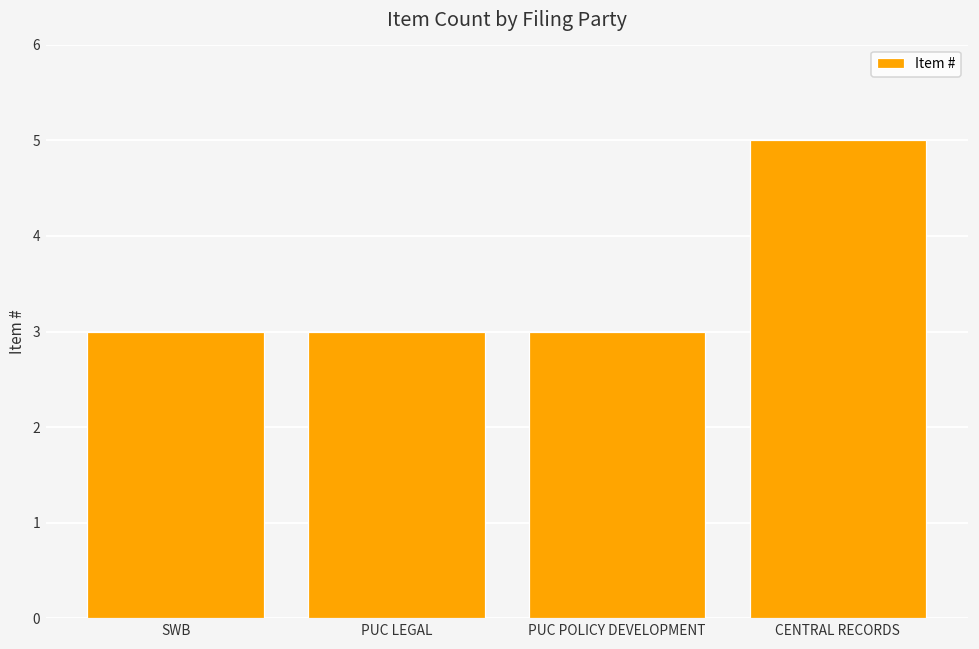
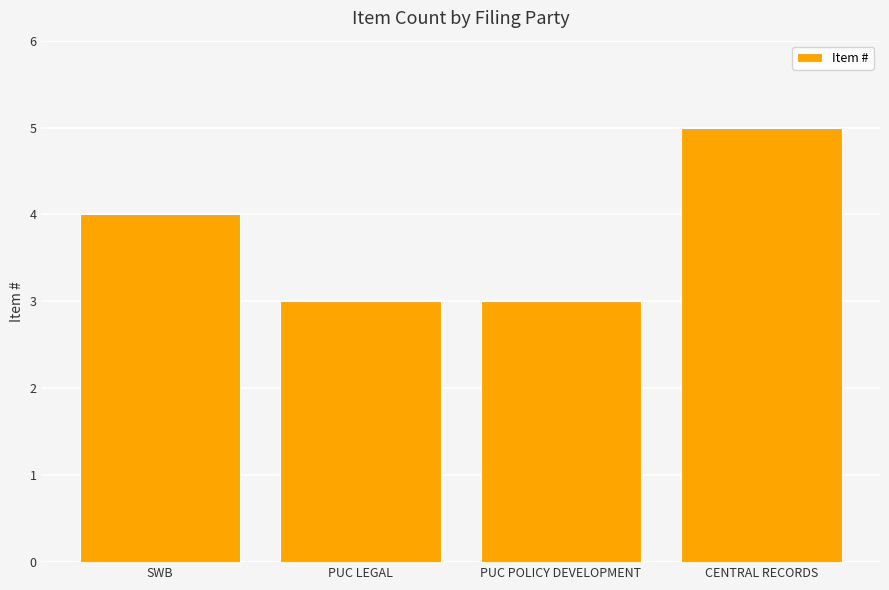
SWB: 3 -> 4
